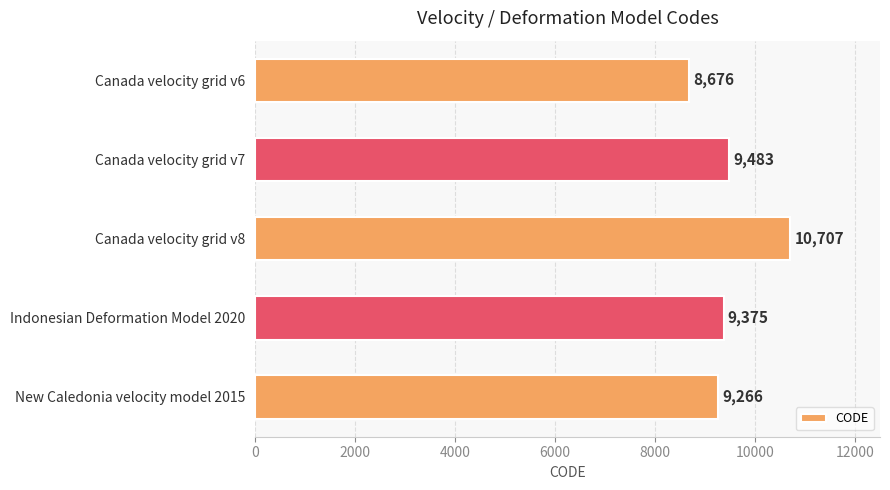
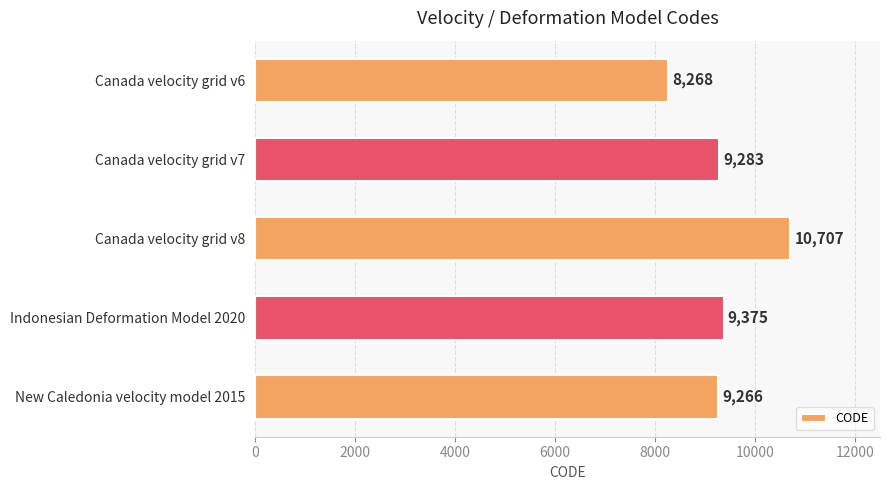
Canada velocity grid v6: 8,676 -> 8,268
Canada velocity grid v7: 9,483 -> 9,283
